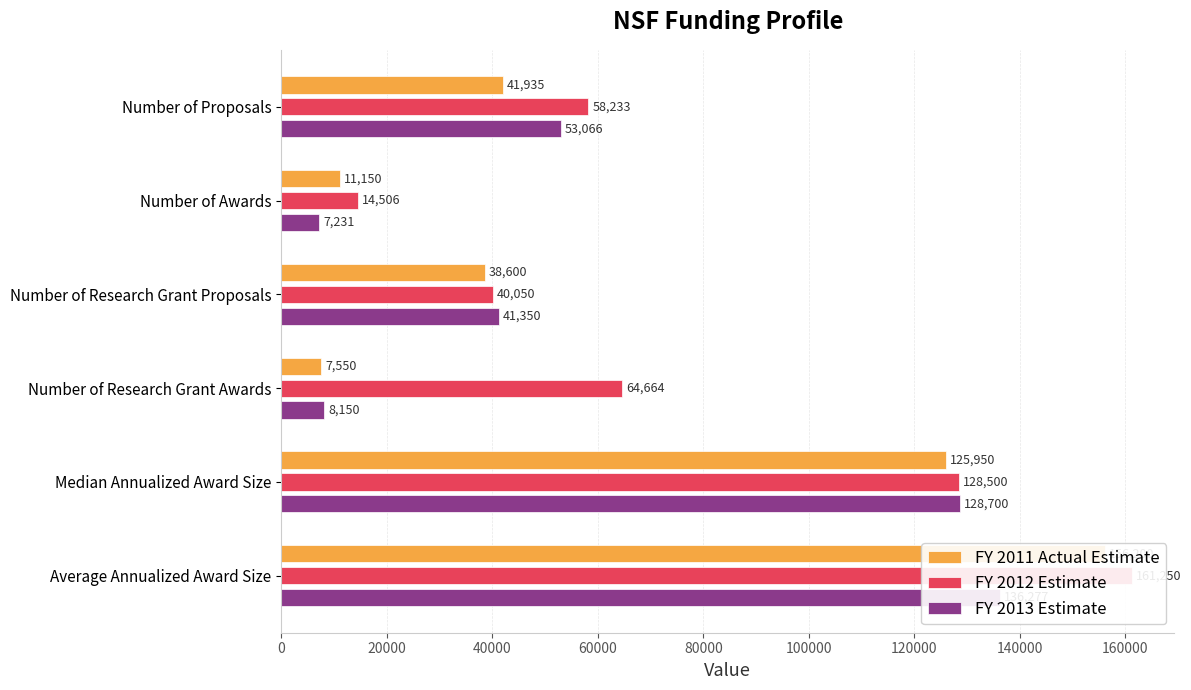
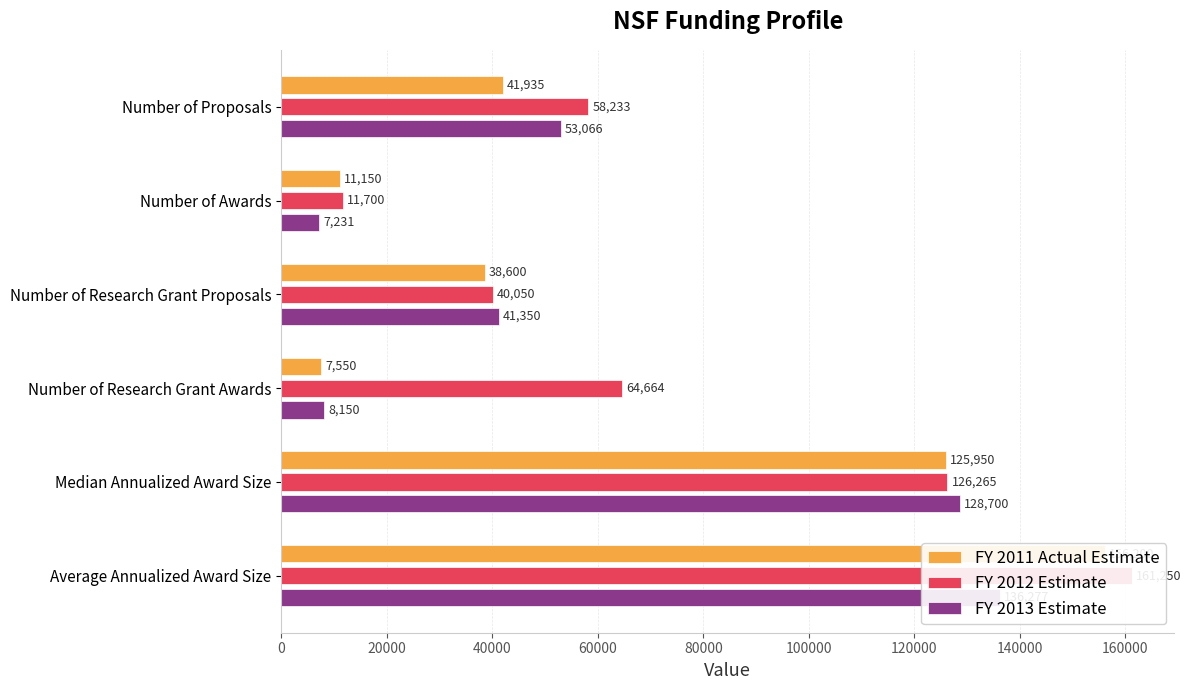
FY 2012 Estimate, Number of Awards: 14,506 -> 11,700
FY 2012 Estimate, Median Annualized Award Size: 128,500 -> 126,265
